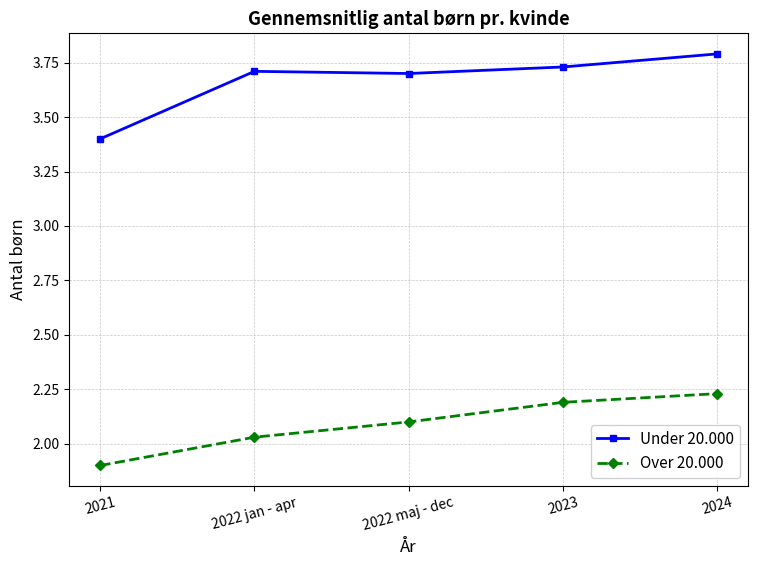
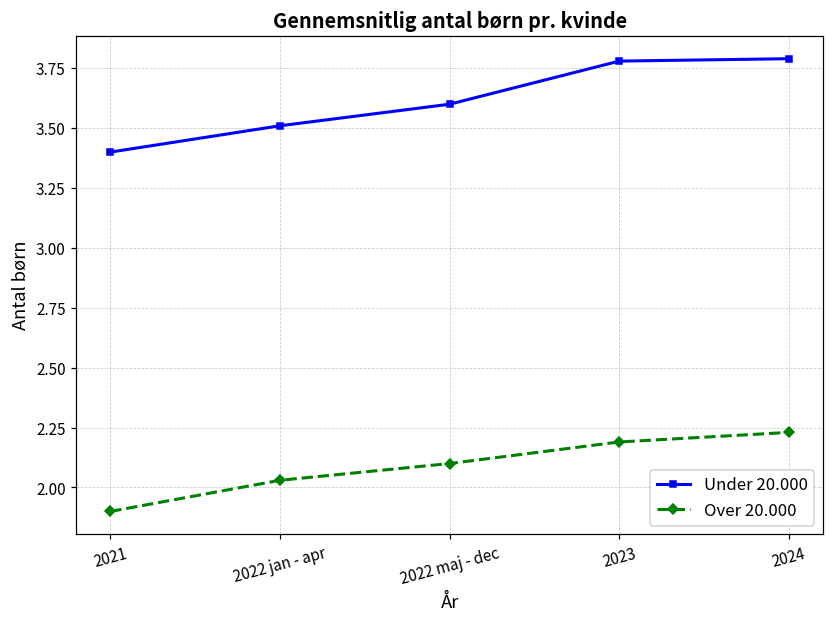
Under 20.000, 2022 jan - apr: 3.71 -> 3.51
Under 20.000, 2022 maj - dec: 3.7 -> 3.6
Under 20.000, 2023: 3.73 -> 3.78
